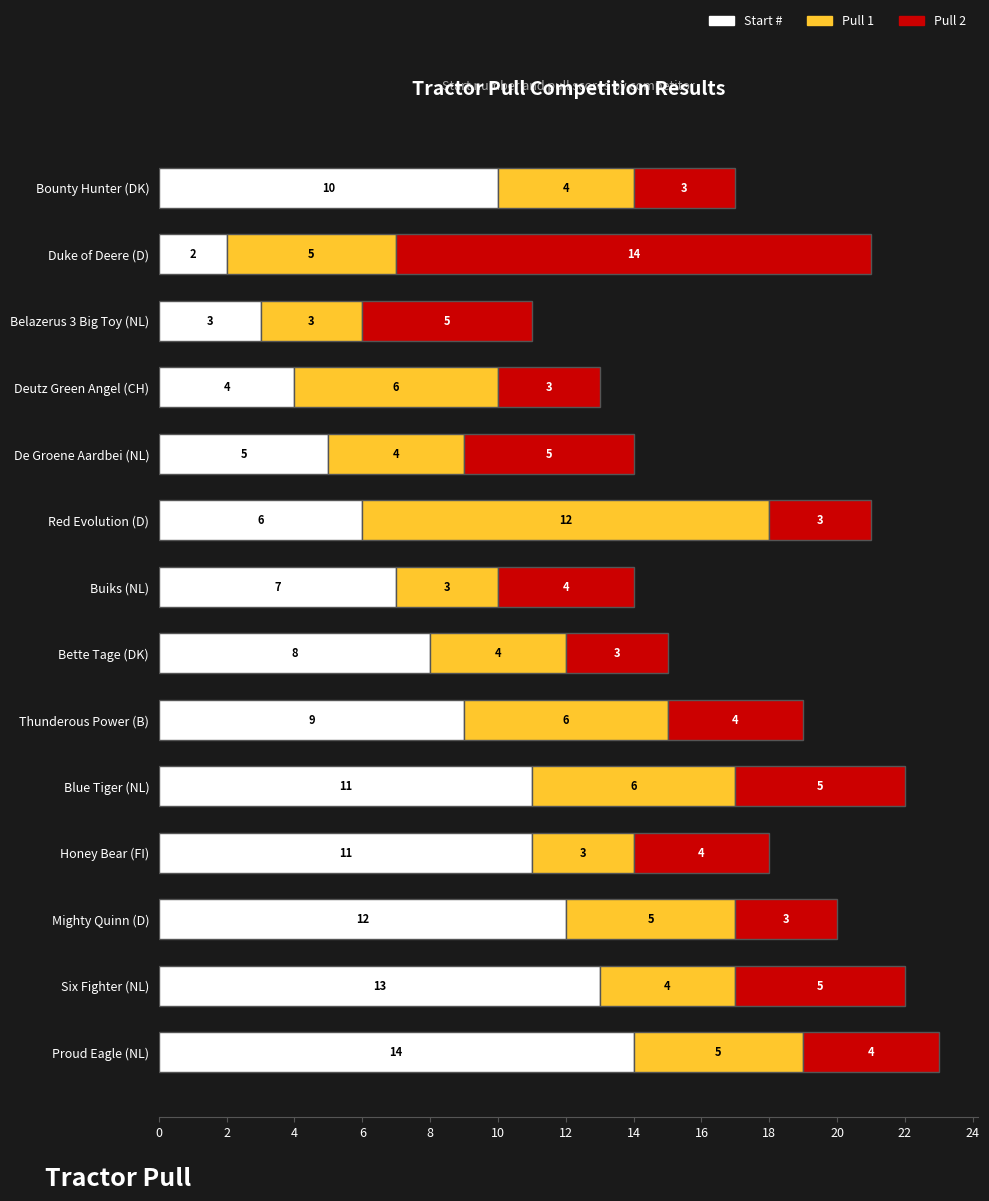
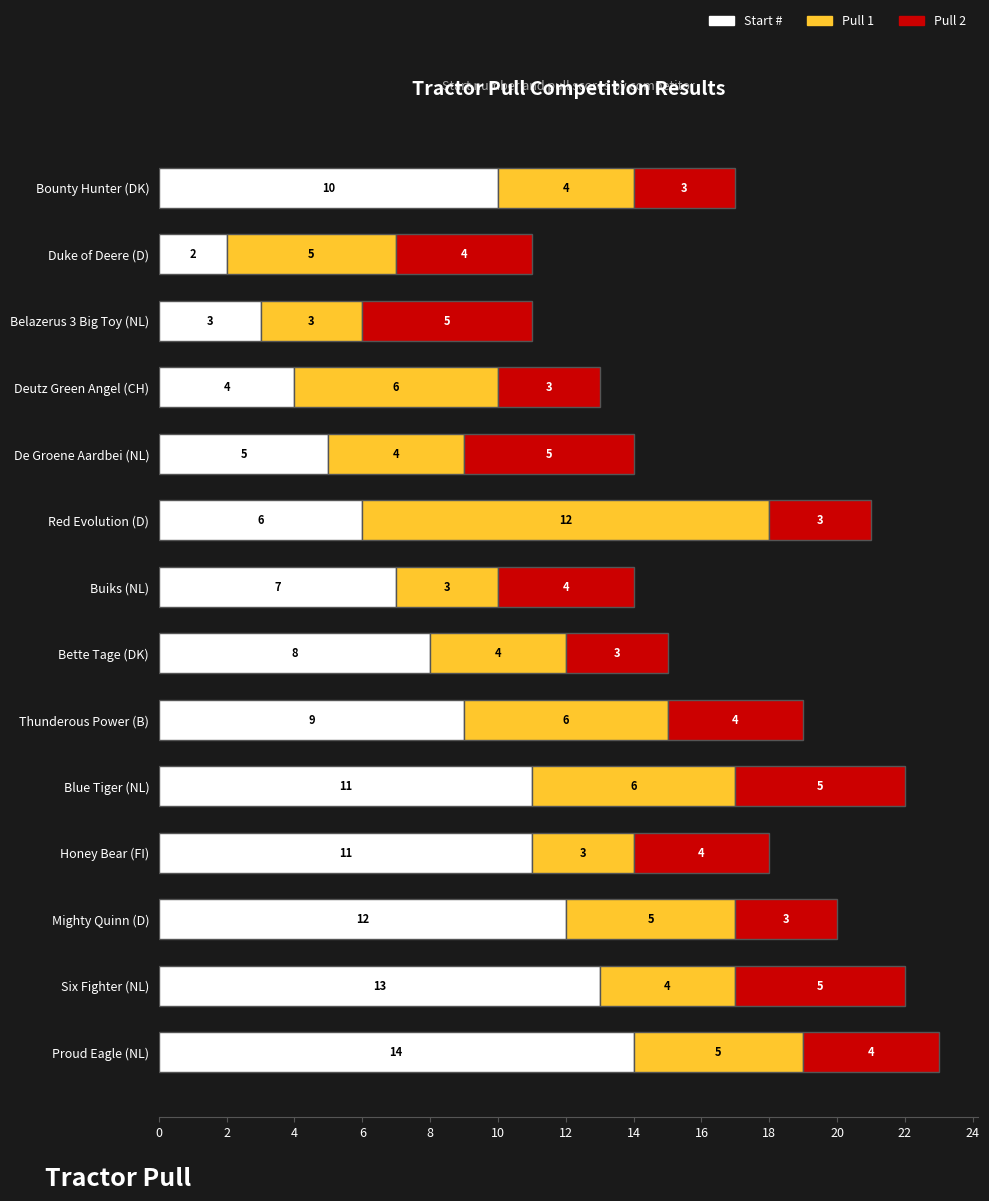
Pull 2, Duke of Deere (D): 14 -> 4
